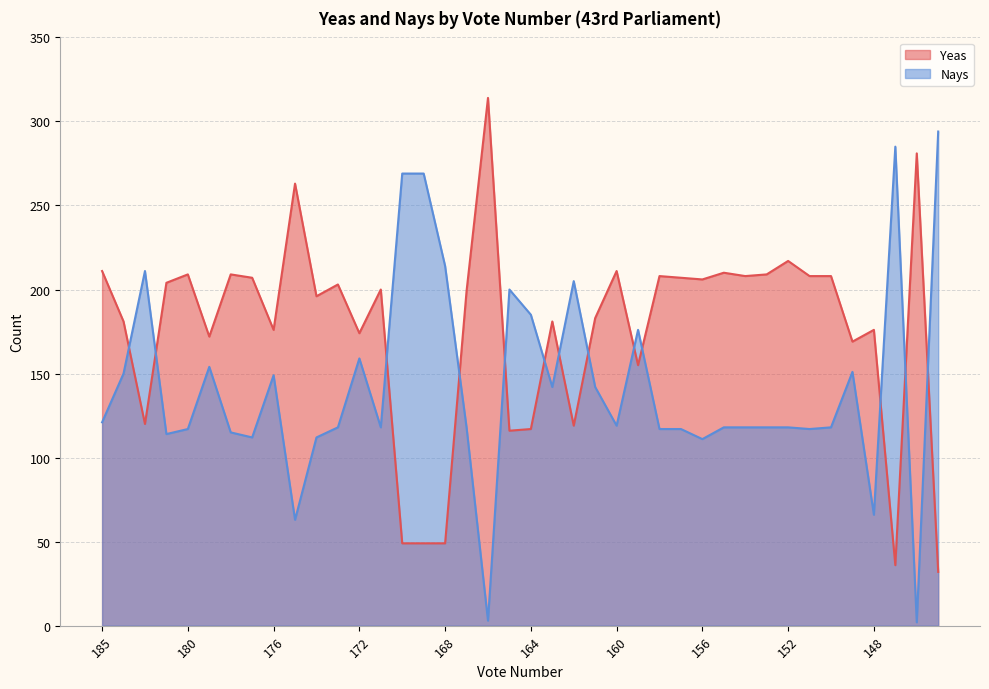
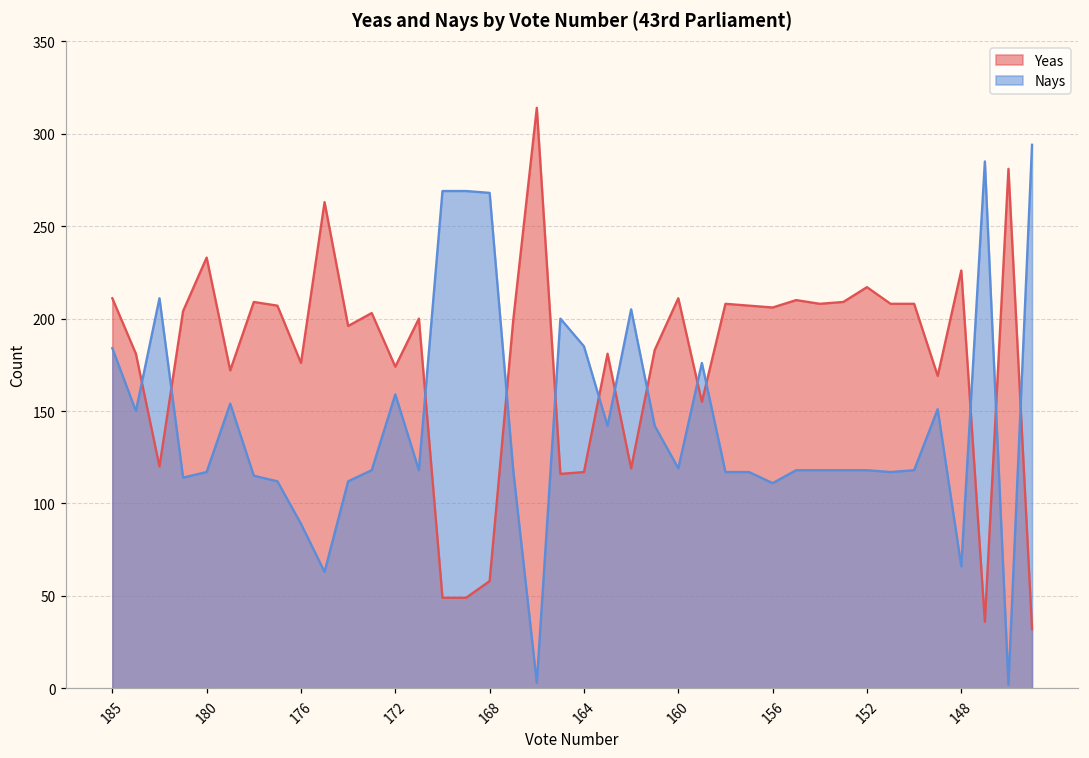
Nays, 185: 121 -> 184
Yeas, 180: 209 -> 233
Nays, 176: 149 -> 89
Yeas, 168: 49 -> 58
Nays, 168: 214 -> 268
Yeas, 148: 176 -> 226
